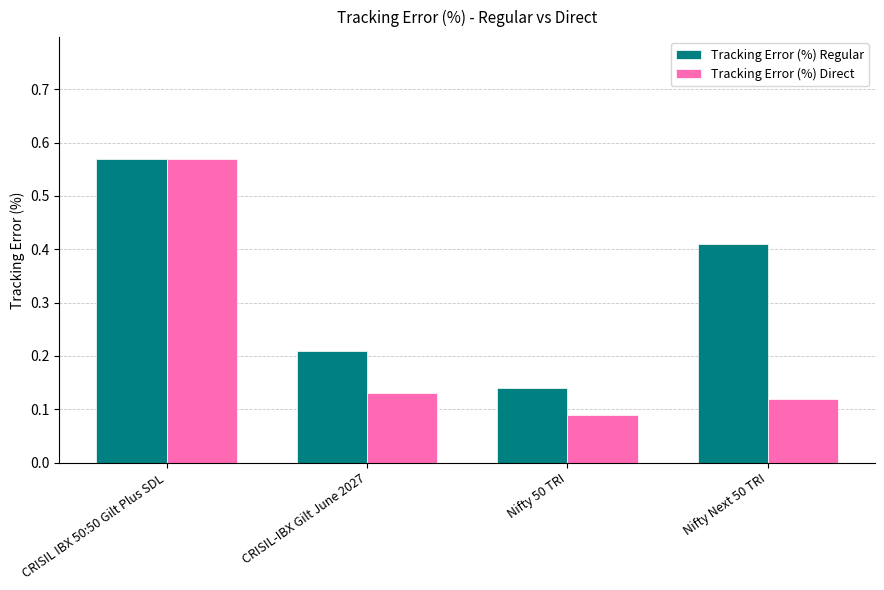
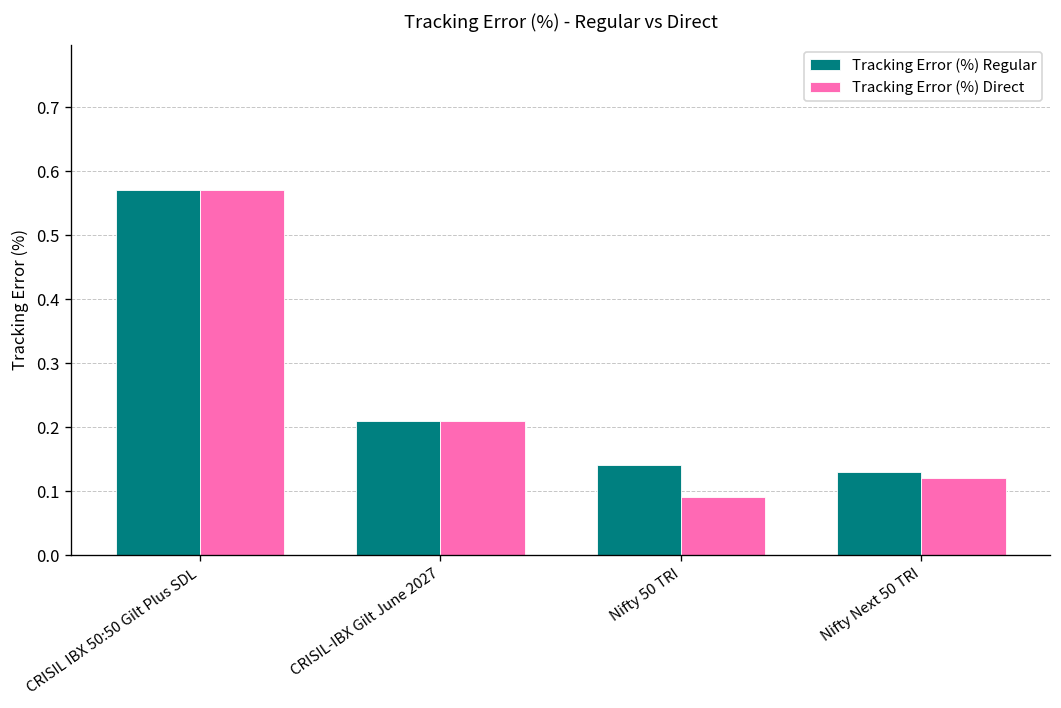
Tracking Error (%) Direct, CRISIL-IBX Gilt June 2027: 0.13 -> 0.21
Tracking Error (%) Regular, Nifty Next 50 TRI: 0.41 -> 0.13
